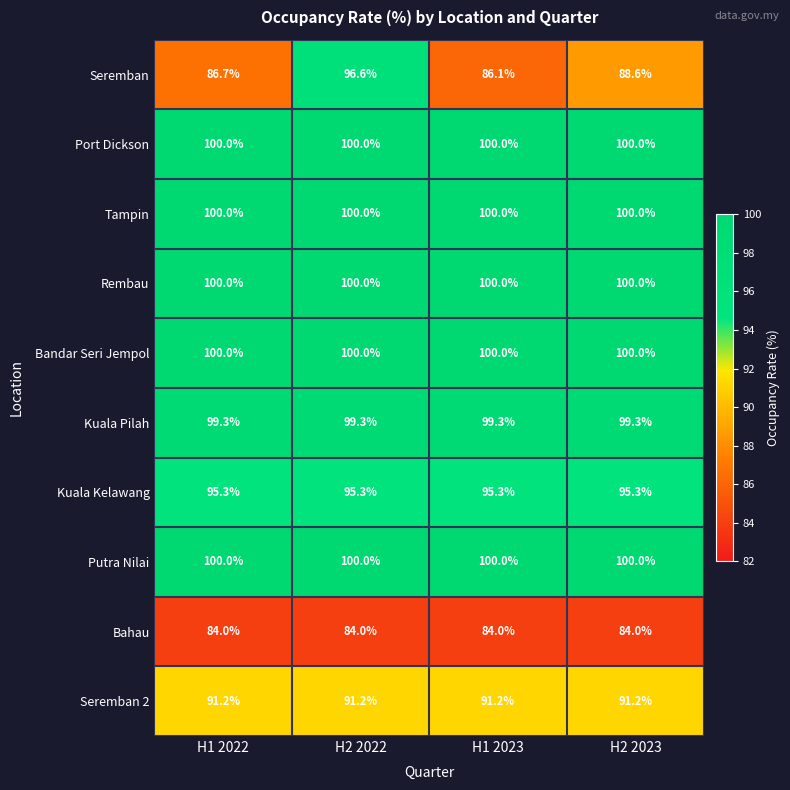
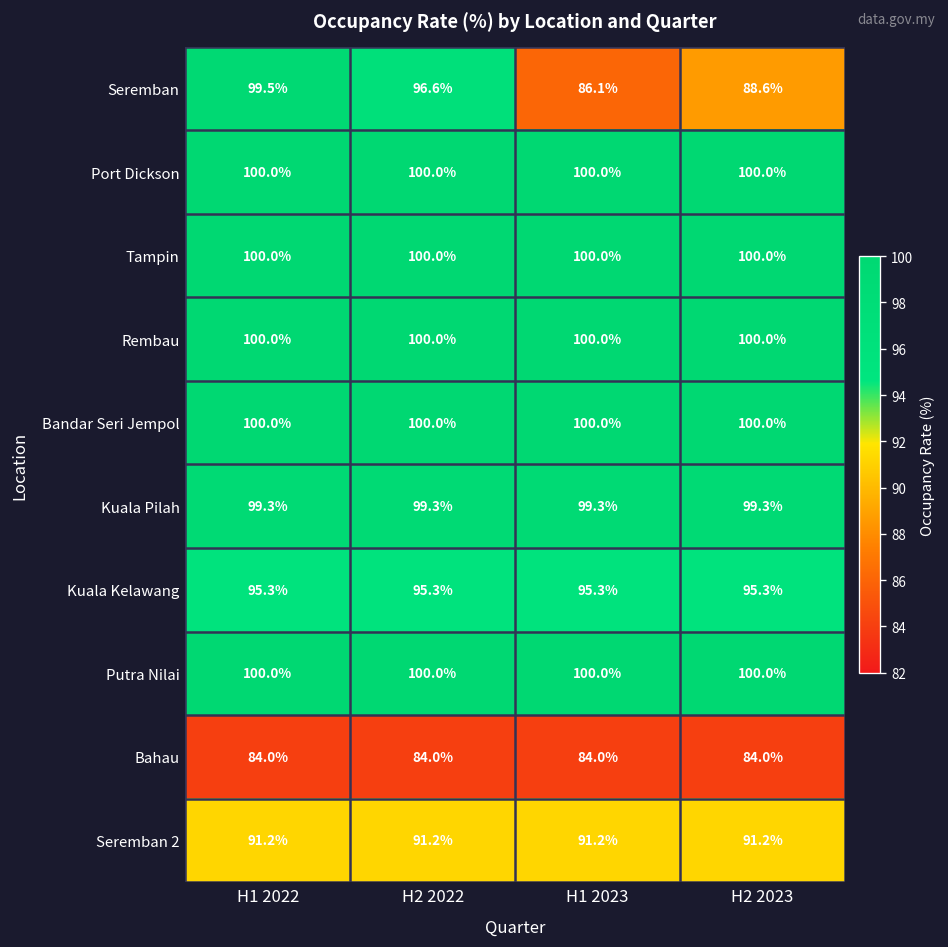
Seremban, H1 2022: 86.7% -> 99.5%
